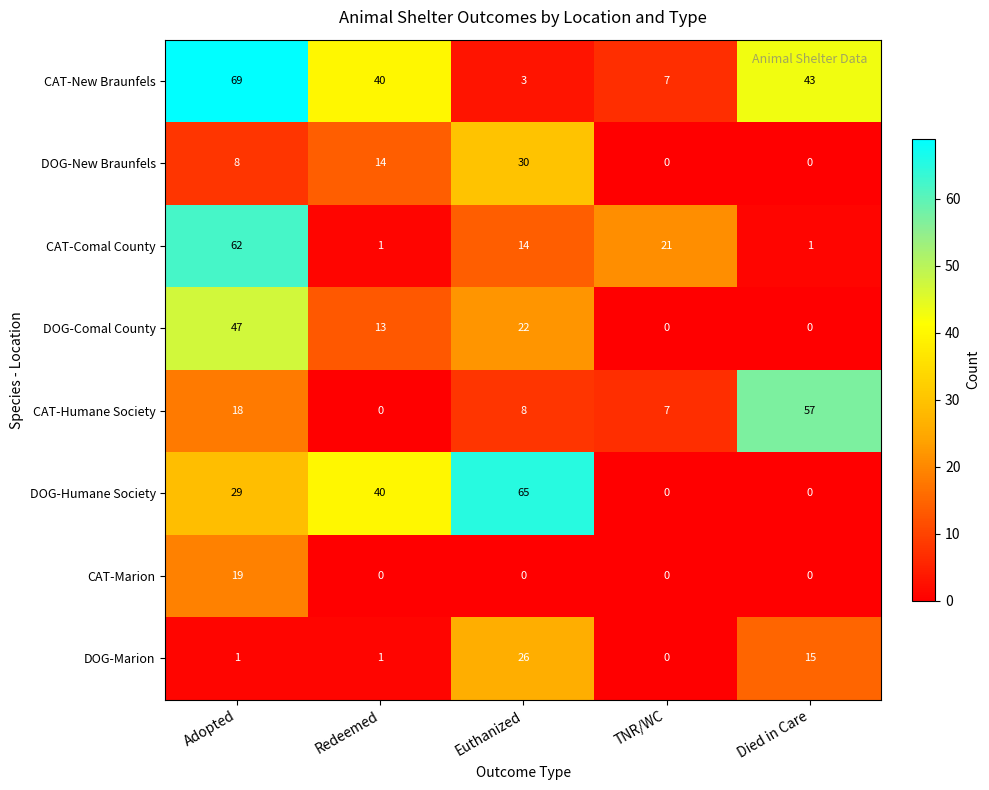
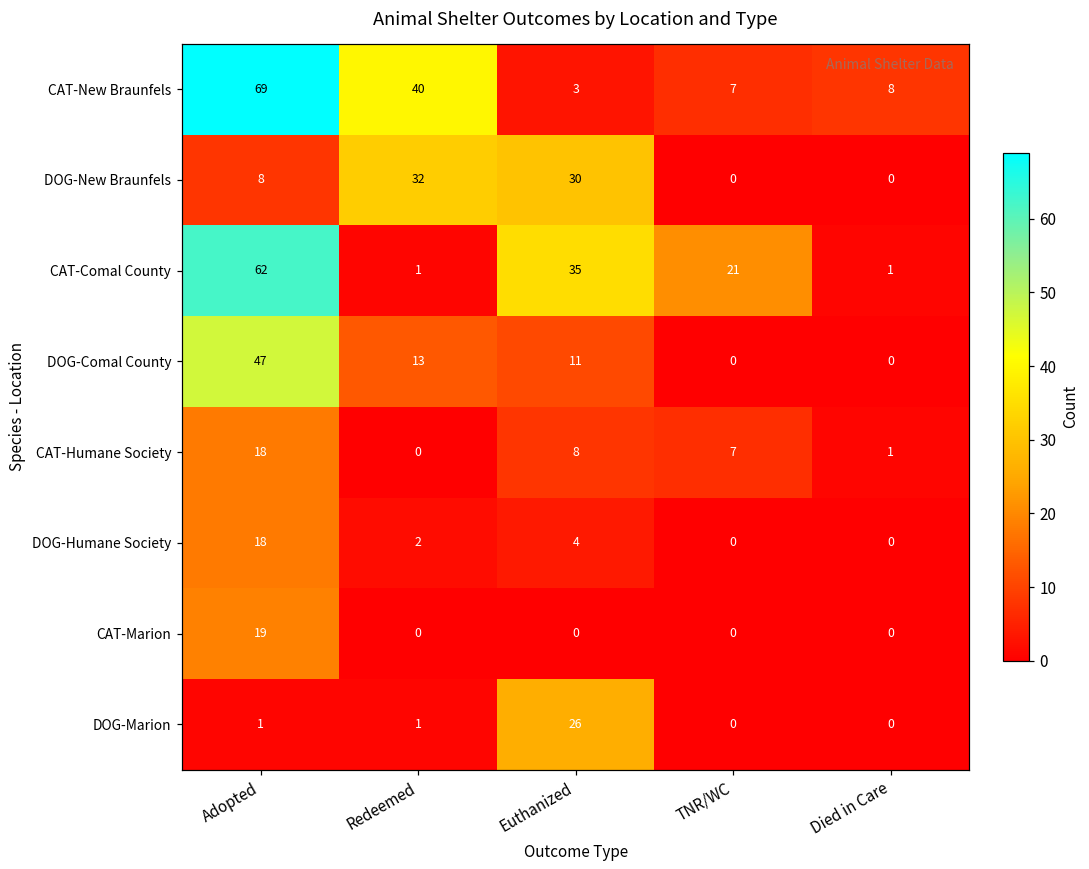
CAT-New Braunfels, Died in Care: 43 -> 8
DOG-New Braunfels, Redeemed: 14 -> 32
CAT-Comal County, Euthanized: 14 -> 35
DOG-Comal County, Euthanized: 22 -> 11
CAT-Humane Society, Died in Care: 57 -> 1
DOG-Humane Society, Adopted: 29 -> 18
DOG-Humane Society, Redeemed: 40 -> 2
DOG-Humane Society, Euthanized: 65 -> 4
DOG-Marion, Died in Care: 15 -> 0
